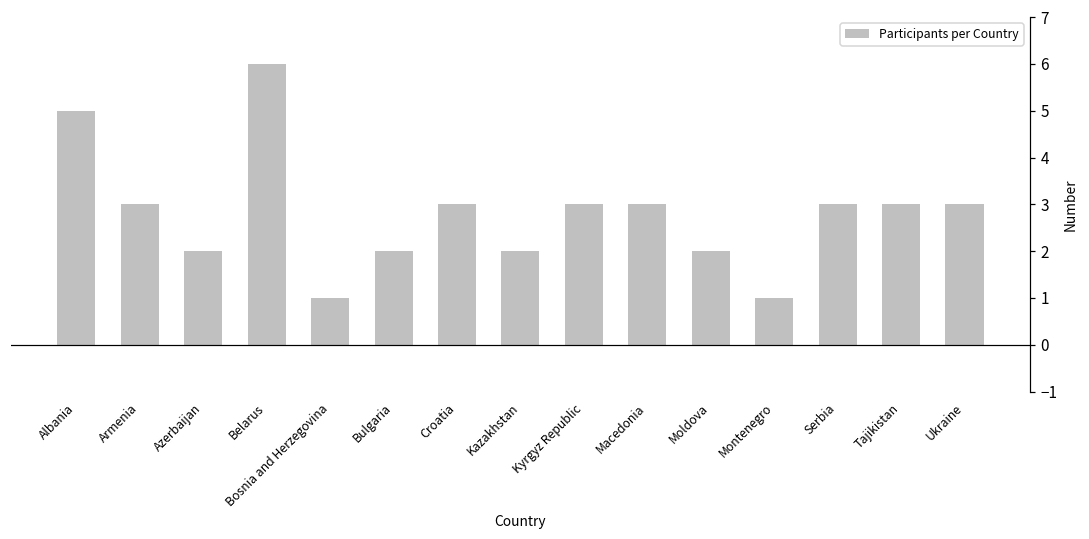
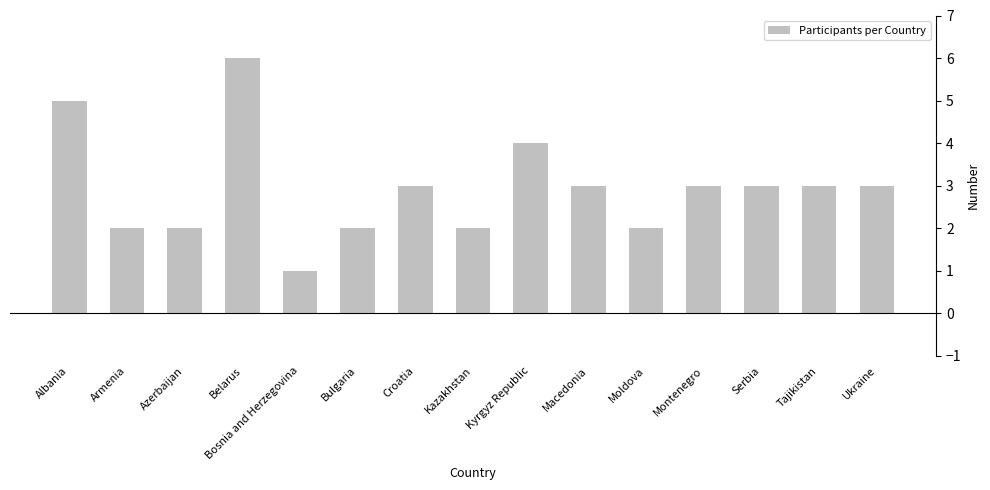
Armenia: 3 -> 2
Kyrgyz Republic: 3 -> 4
Montenegro: 1 -> 3
